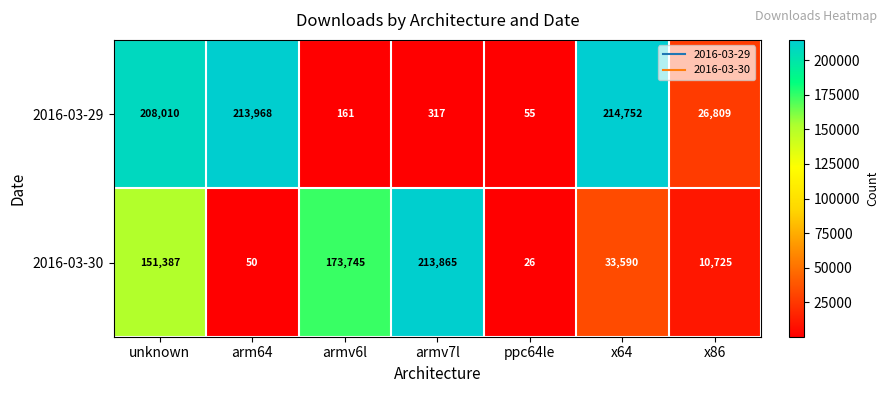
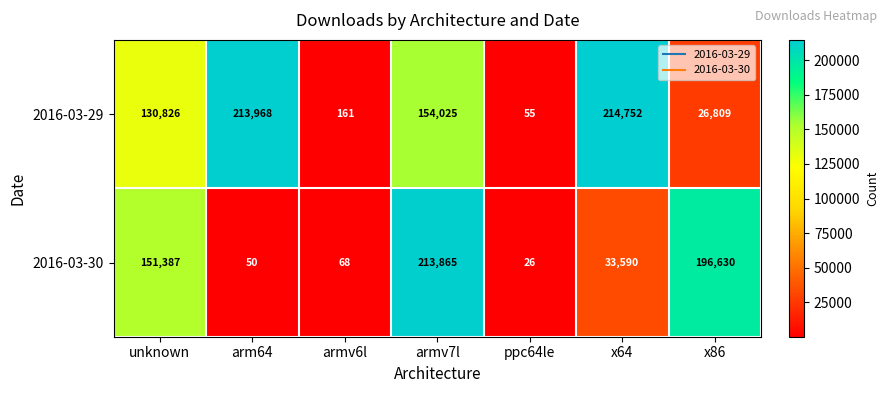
2016-03-29, unknown: 208,010 -> 130,826
2016-03-29, armv7l: 317 -> 154,025
2016-03-30, armv6l: 173,745 -> 68
2016-03-30, x86: 10,725 -> 196,630
